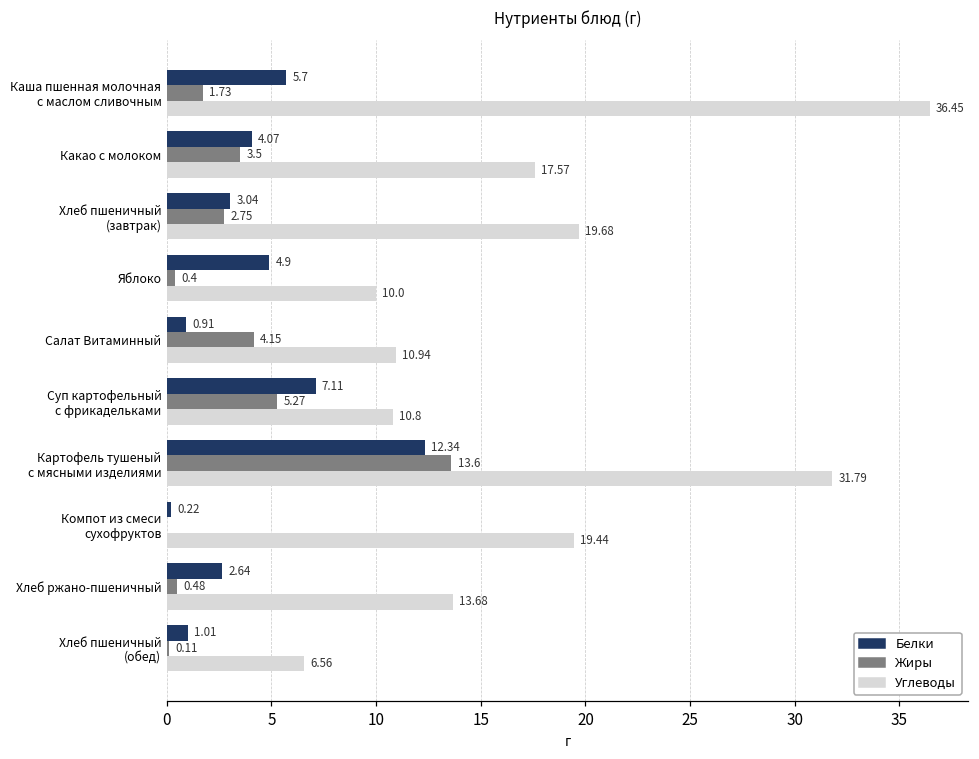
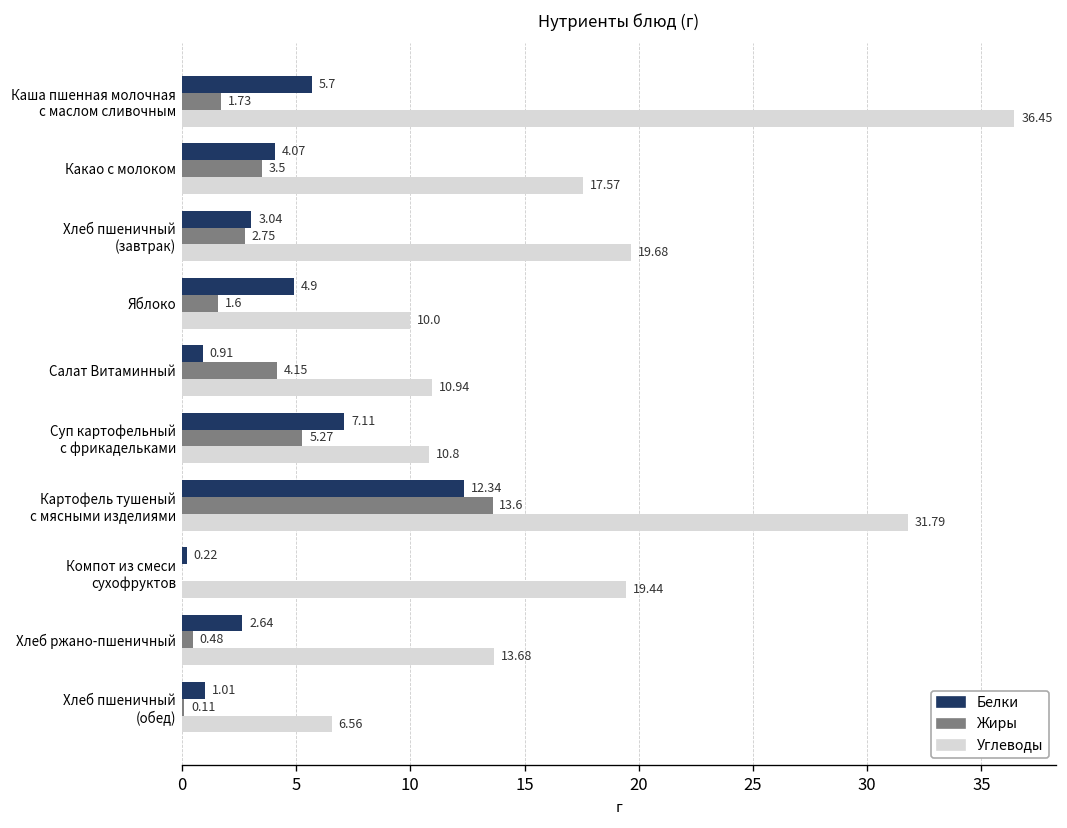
Жиры, Яблоко: 0.4 -> 1.6
